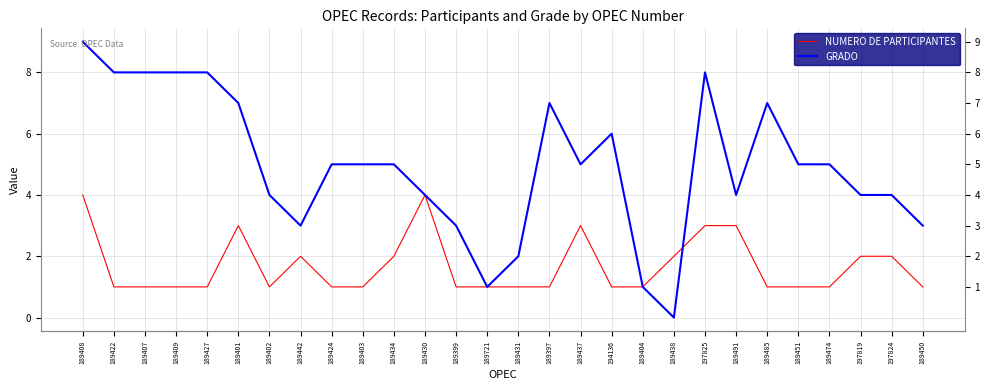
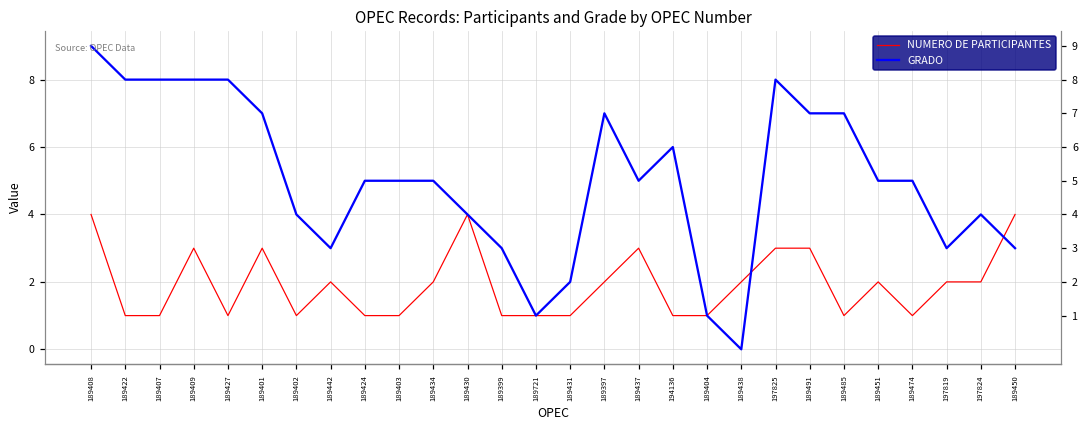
NUMERO DE PARTICIPANTES, 189409: 1 -> 3
NUMERO DE PARTICIPANTES, 189397: 1 -> 2
GRADO, 189491: 4 -> 7
NUMERO DE PARTICIPANTES, 189451: 1 -> 2
GRADO, 197819: 4 -> 3
NUMERO DE PARTICIPANTES, 189450: 1 -> 4
